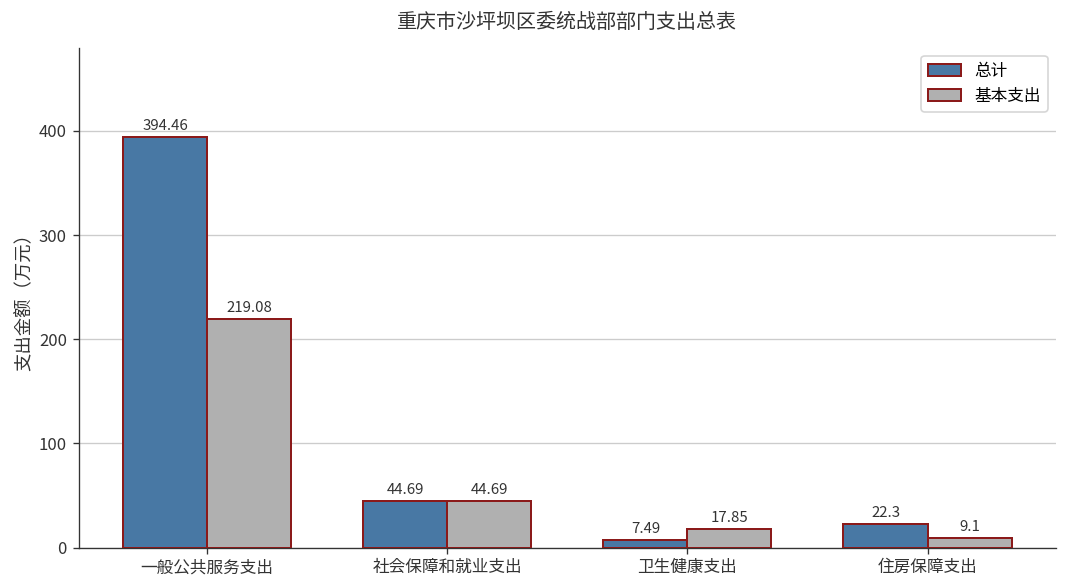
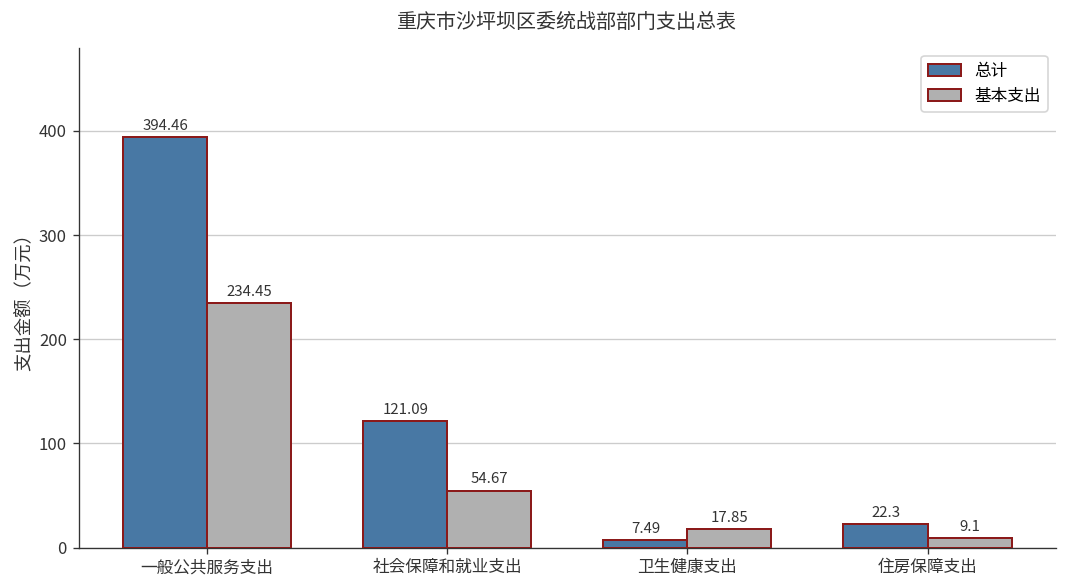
基本支出, 一般公共服务支出: 219.08 -> 234.45
总计, 社会保障和就业支出: 44.69 -> 121.09
基本支出, 社会保障和就业支出: 44.69 -> 54.67
